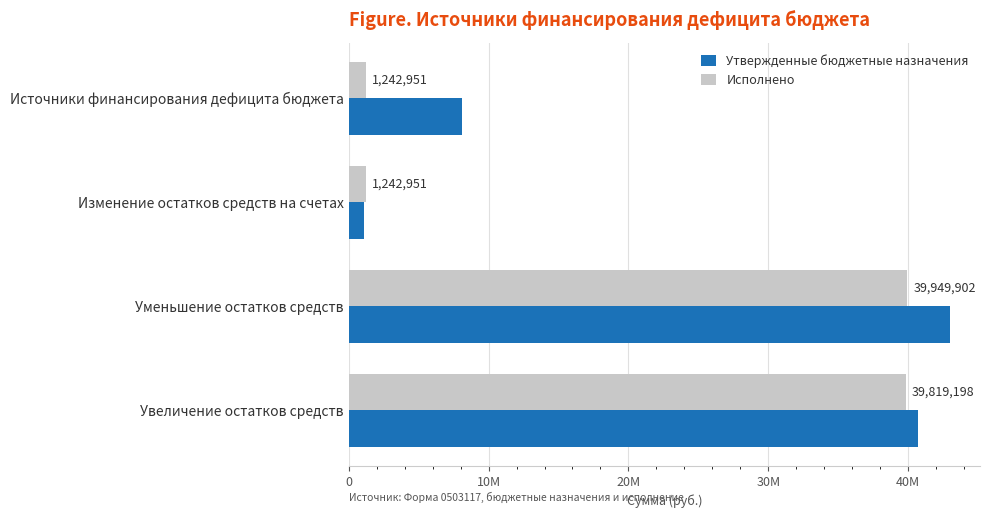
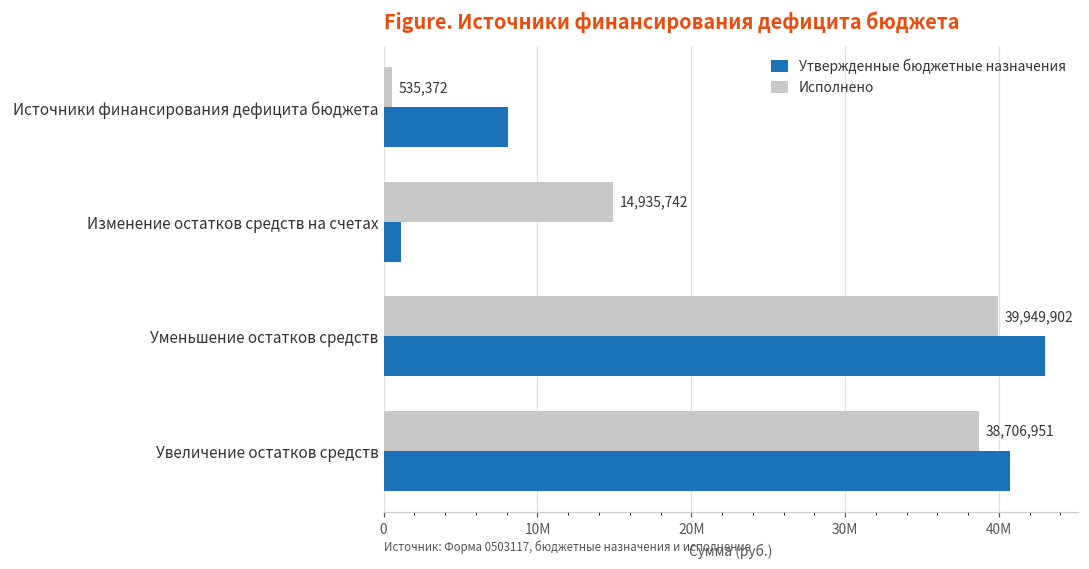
Исполнено, Источники финансирования дефицита бюджета: 1,242,951 -> 535,372
Исполнено, Изменение остатков средств на счетах: 1,242,951 -> 14,935,742
Исполнено, Увеличение остатков средств: 39,819,198 -> 38,706,951
